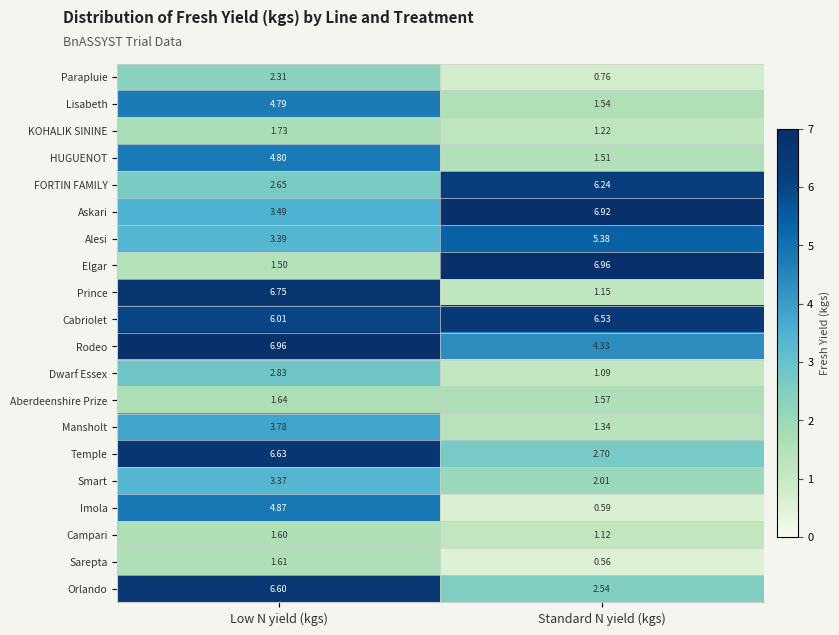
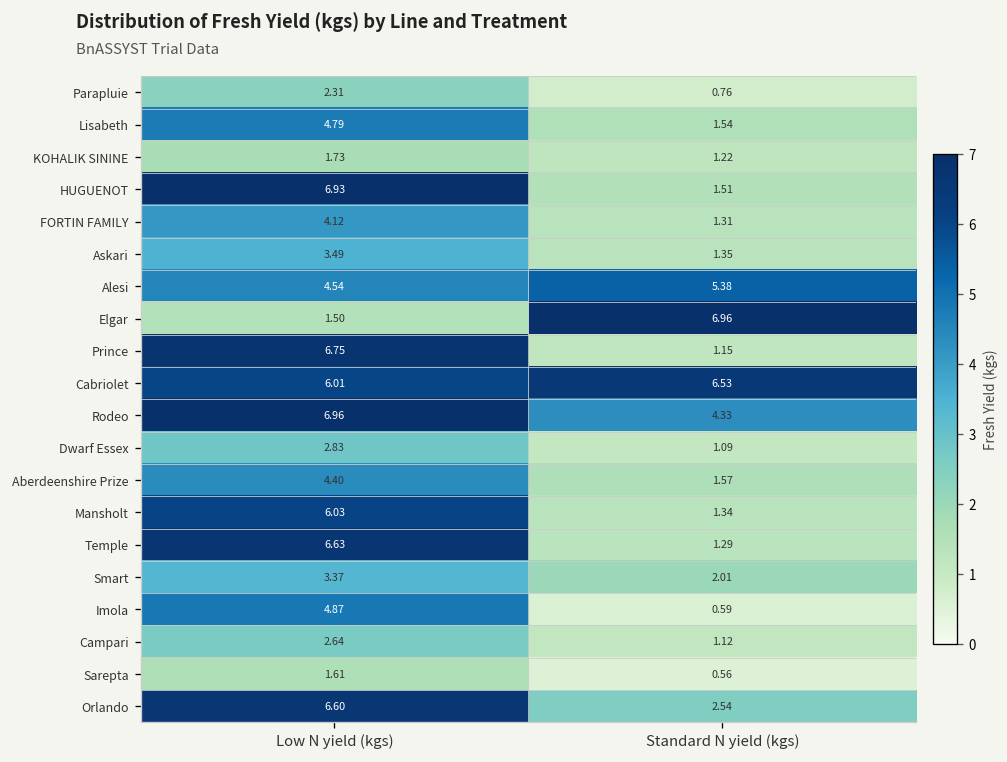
HUGUENOT, Low N yield (kgs): 4.80 -> 6.93
FORTIN FAMILY, Low N yield (kgs): 2.65 -> 4.12
FORTIN FAMILY, Standard N yield (kgs): 6.24 -> 1.31
Askari, Standard N yield (kgs): 6.92 -> 1.35
Alesi, Low N yield (kgs): 3.39 -> 4.54
Aberdeenshire Prize, Low N yield (kgs): 1.64 -> 4.40
Mansholt, Low N yield (kgs): 3.78 -> 6.03
Temple, Standard N yield (kgs): 2.70 -> 1.29
Campari, Low N yield (kgs): 1.60 -> 2.64
